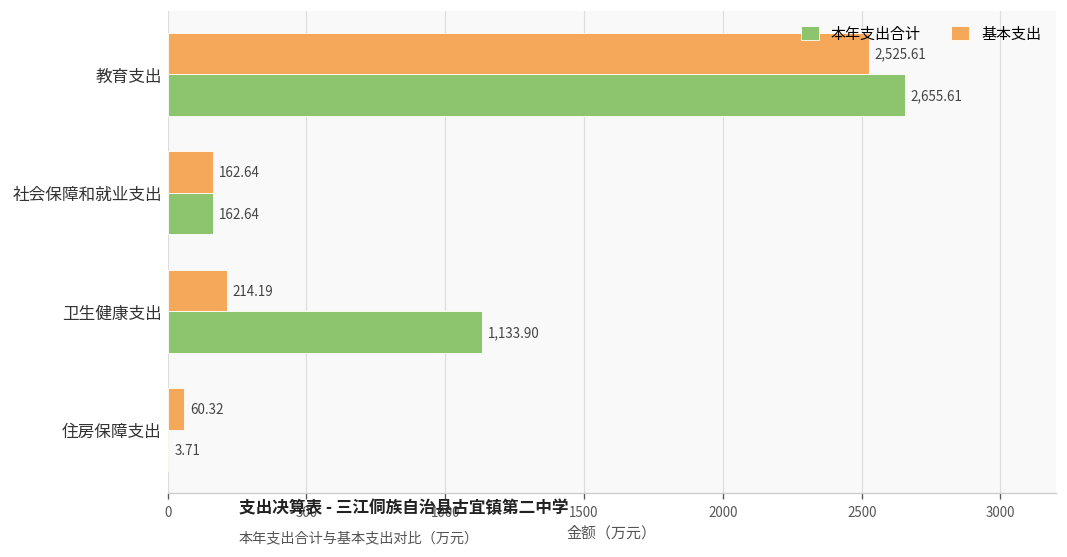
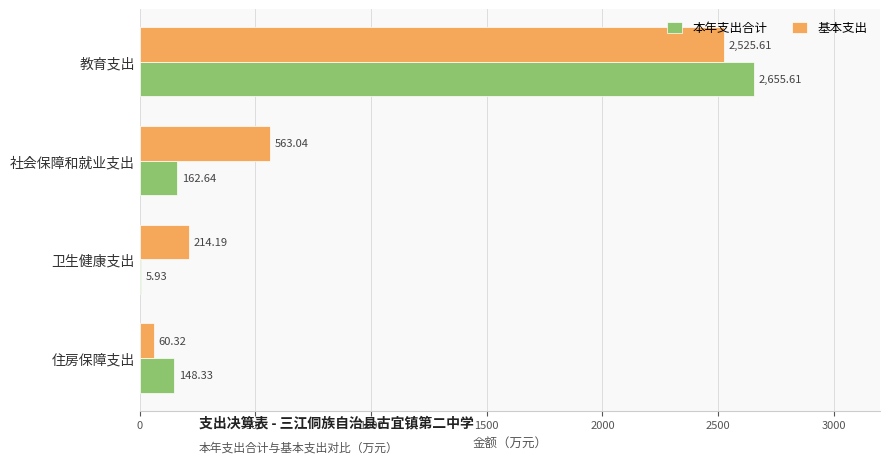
基本支出, 社会保障和就业支出: 162.64 -> 563.04
本年支出合计, 卫生健康支出: 1,133.90 -> 5.93
本年支出合计, 住房保障支出: 3.71 -> 148.33
